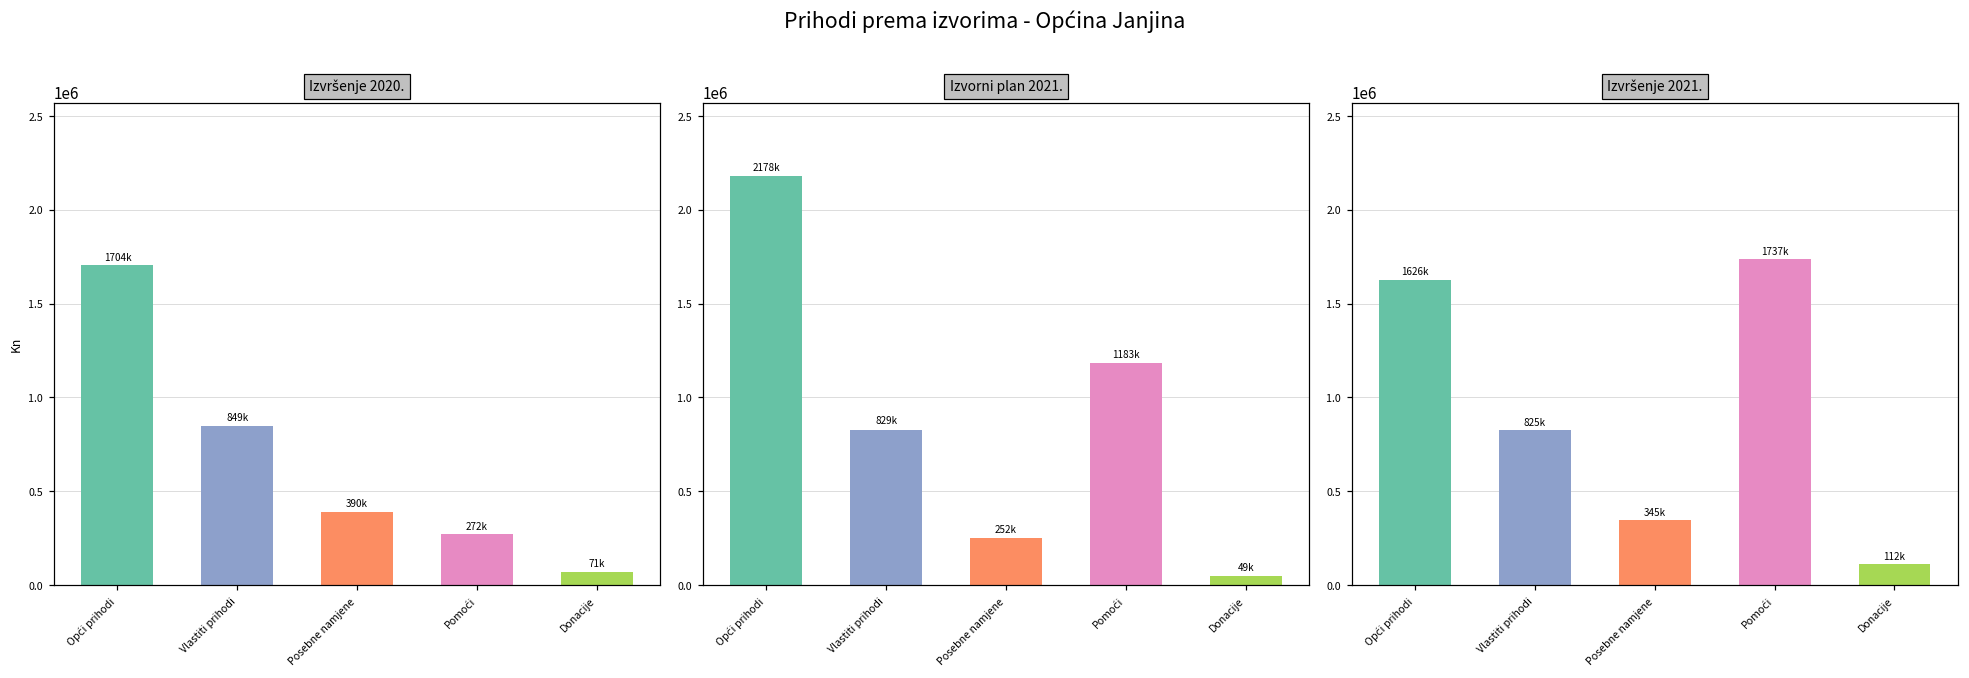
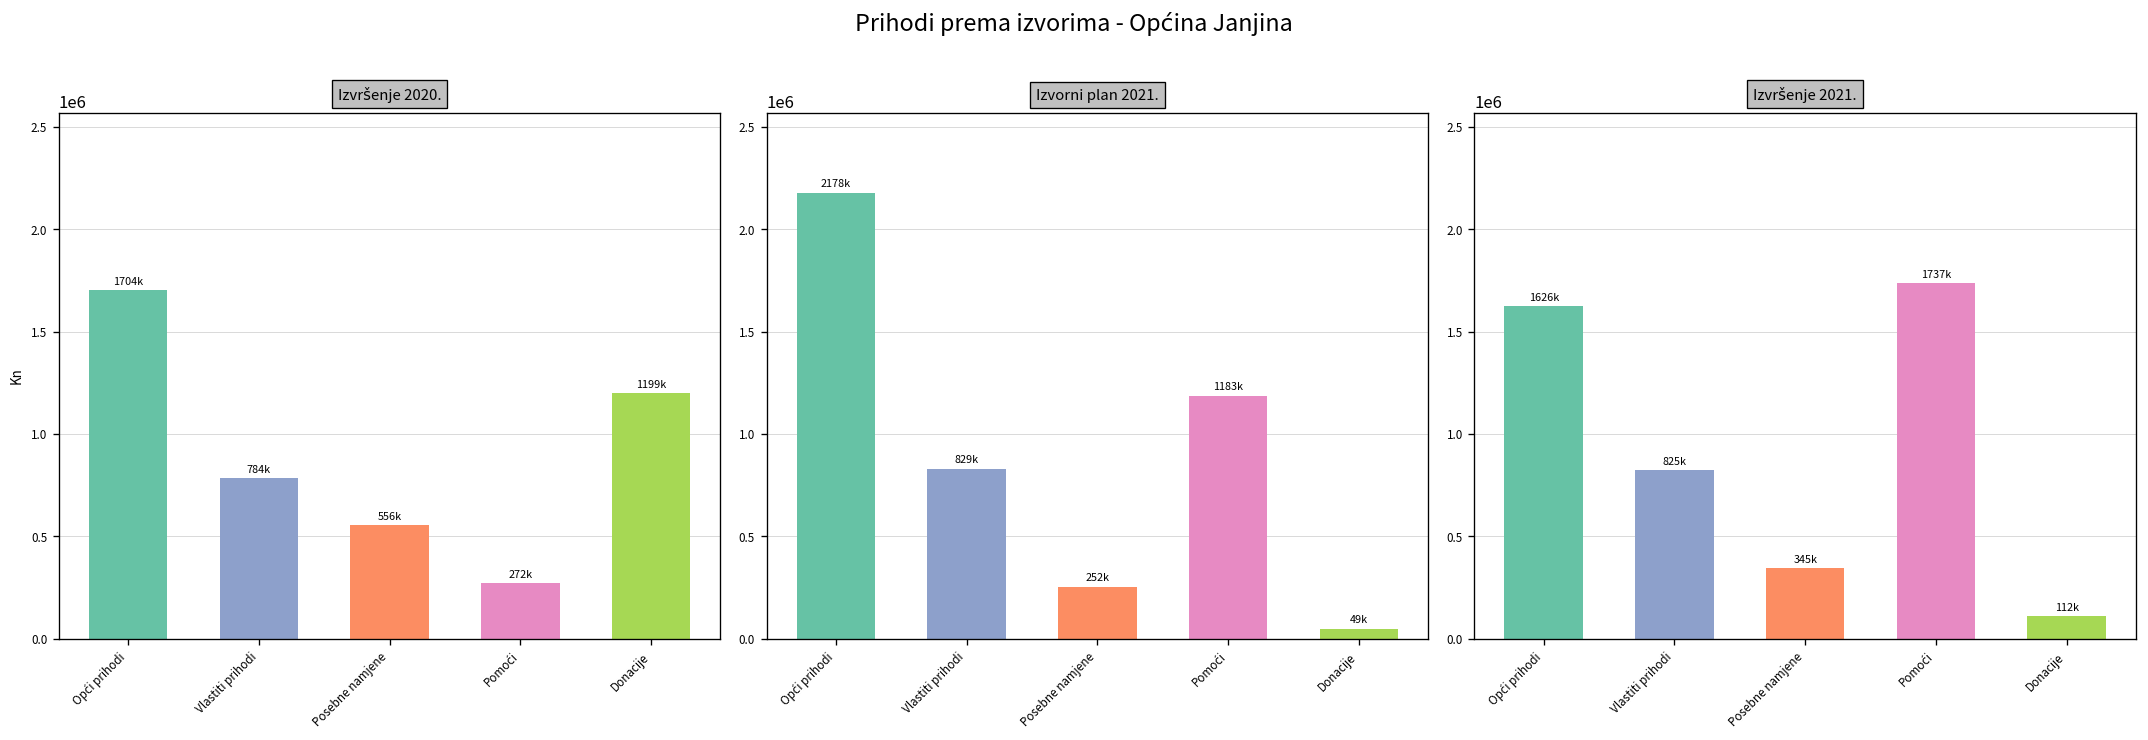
Izvršenje 2020., Vlastiti prihodi: 849k -> 784k
Izvršenje 2020., Posebne namjene: 390k -> 556k
Izvršenje 2020., Donacije: 71k -> 1199k
